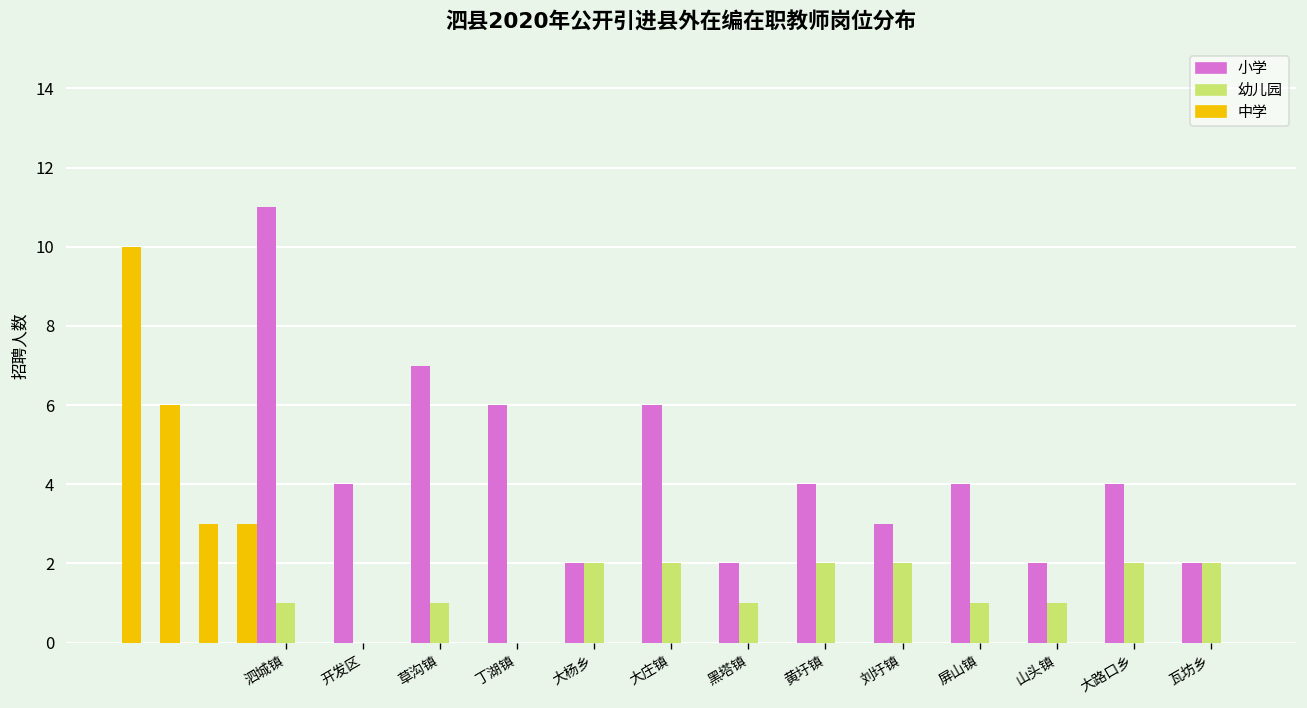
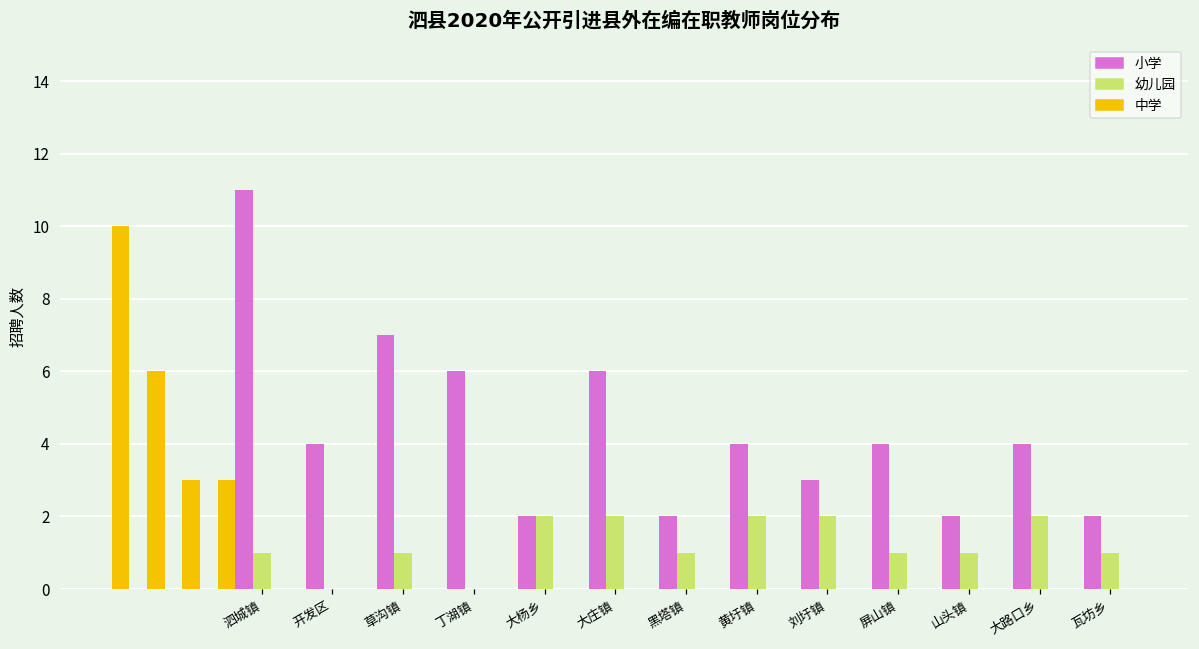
幼儿园, 瓦坊乡: 2 -> 1
